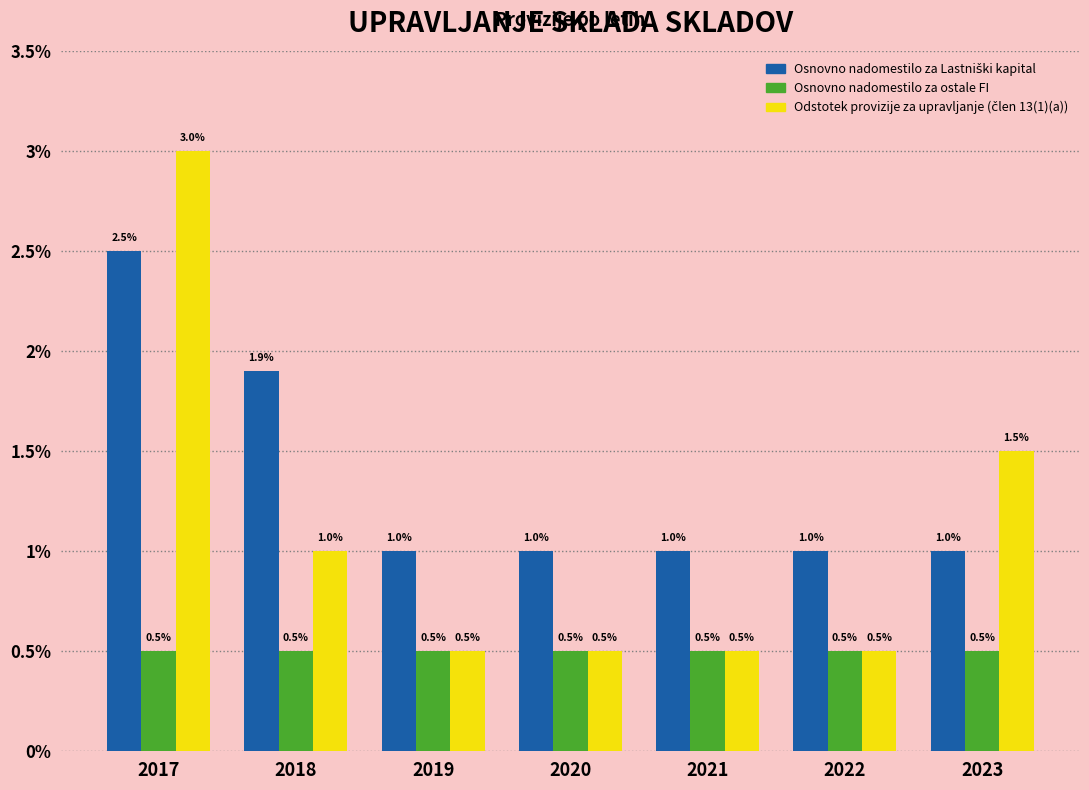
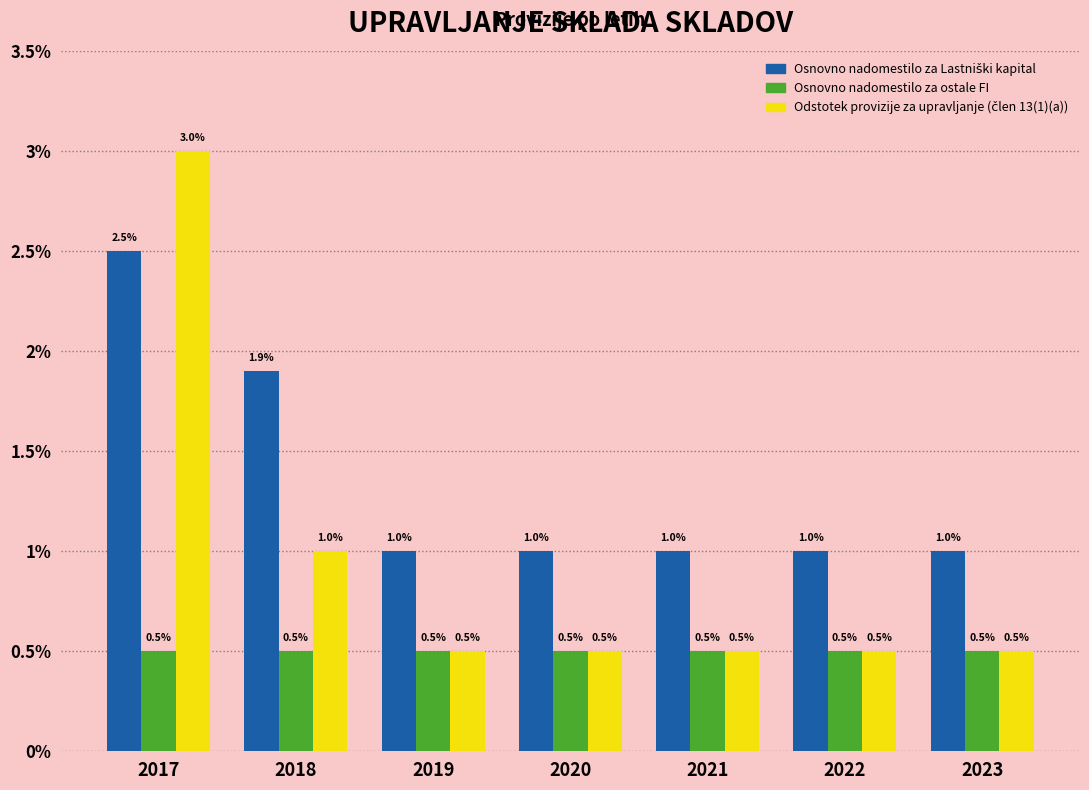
Odstotek provizije za upravljanje (člen 13(1)(a)), 2023: 1.5% -> 0.5%
